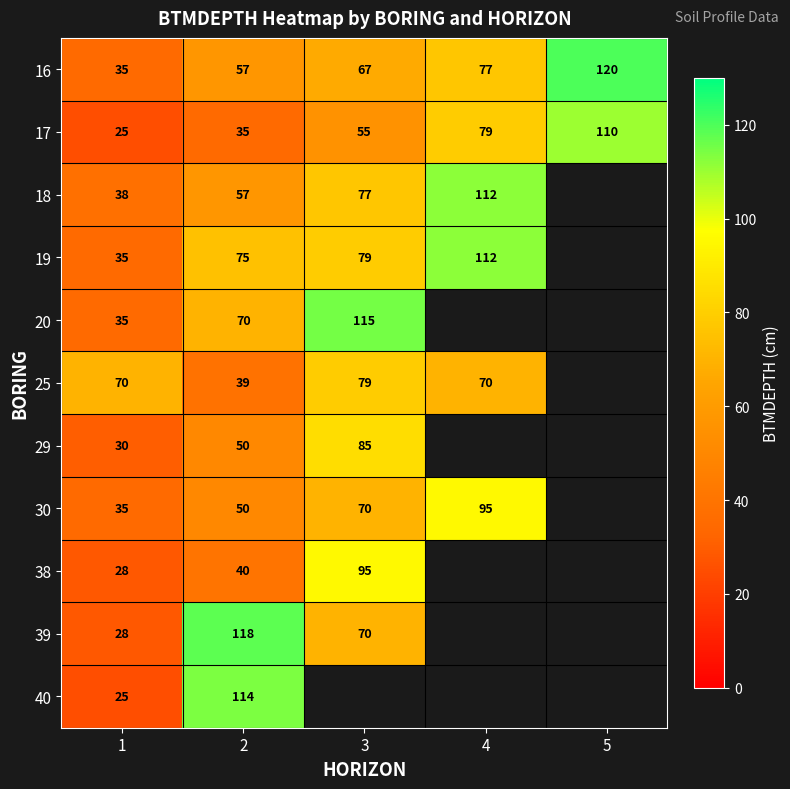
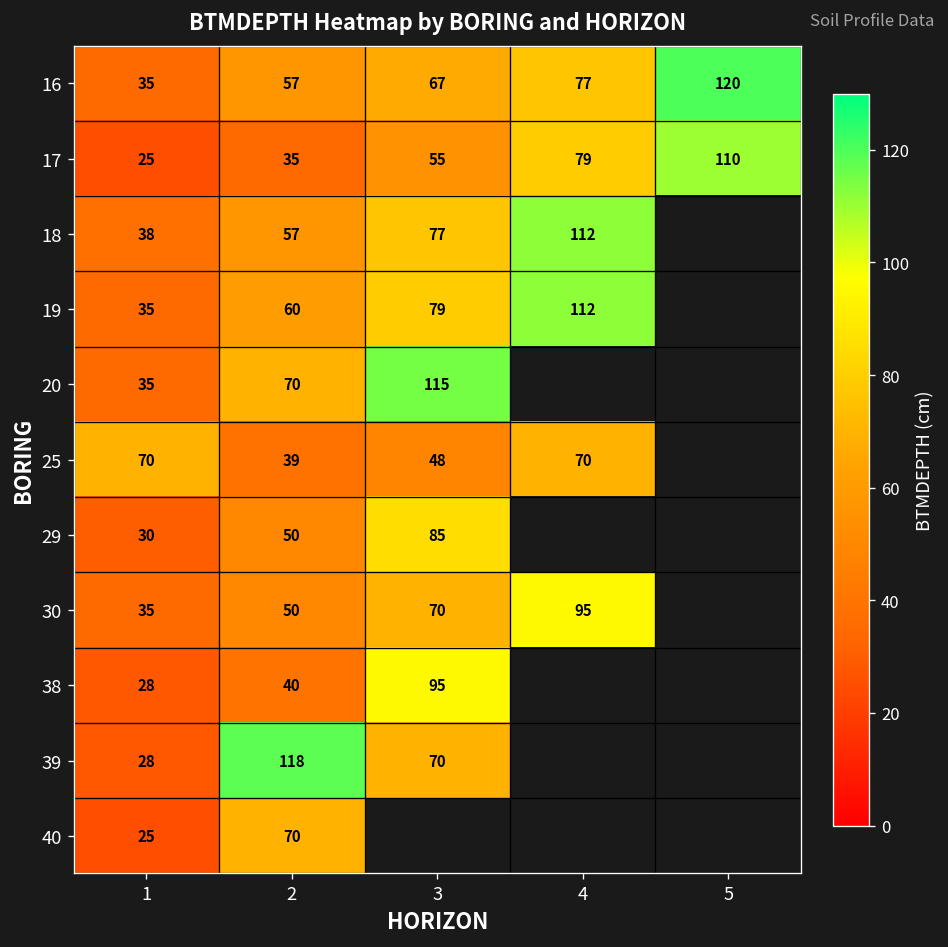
19, 2: 75 -> 60
25, 3: 79 -> 48
40, 2: 114 -> 70
